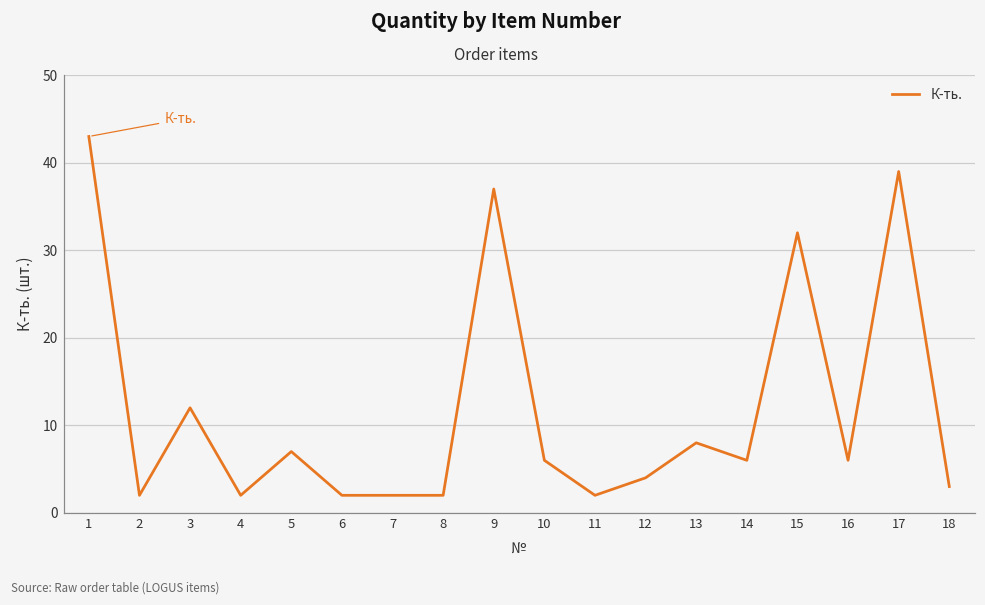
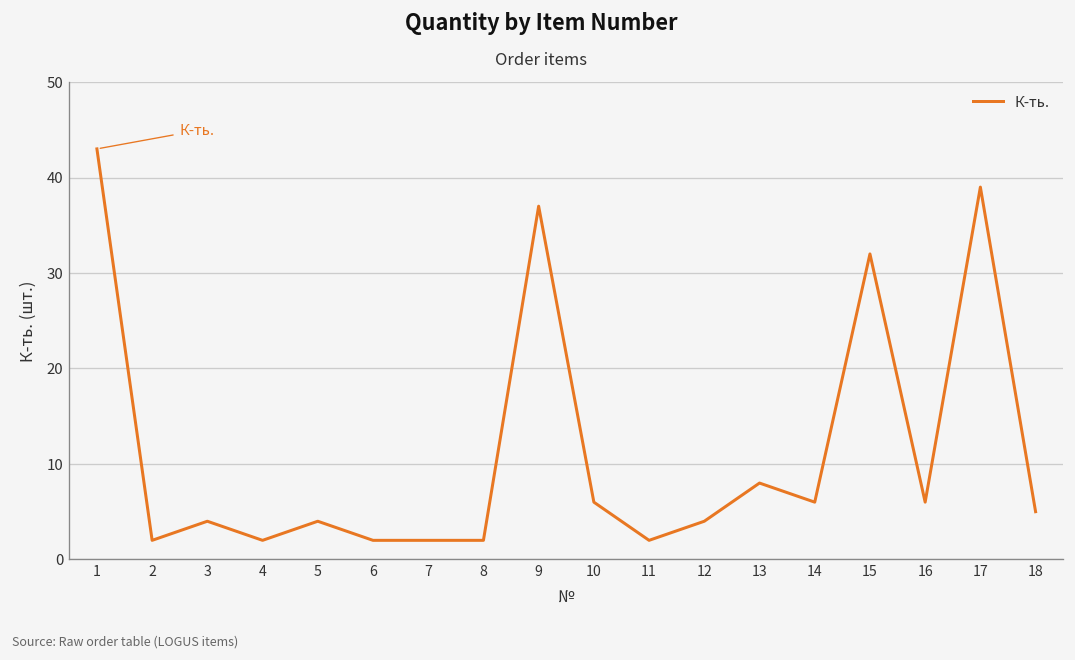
3: 12 -> 4
5: 7 -> 4
18: 3 -> 5
